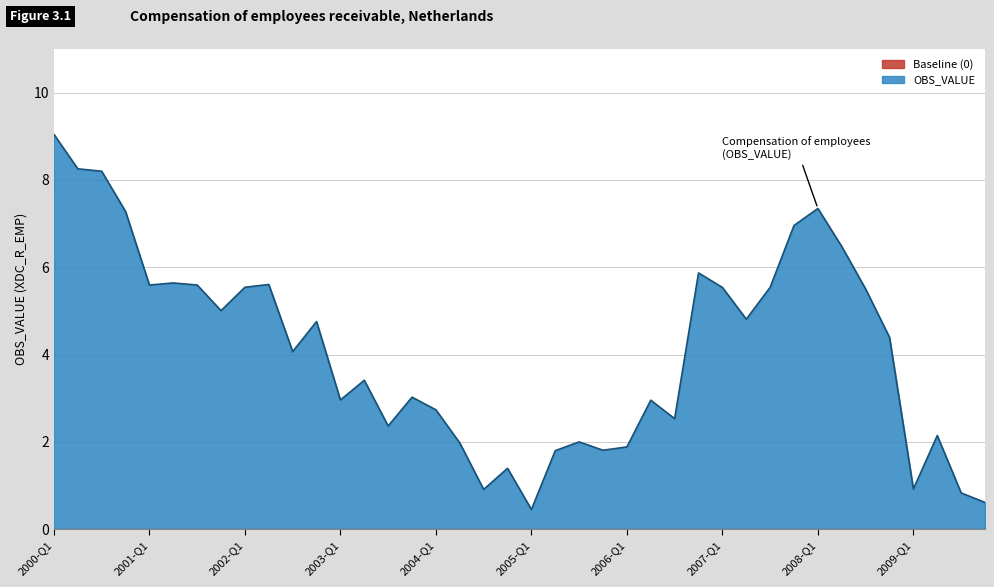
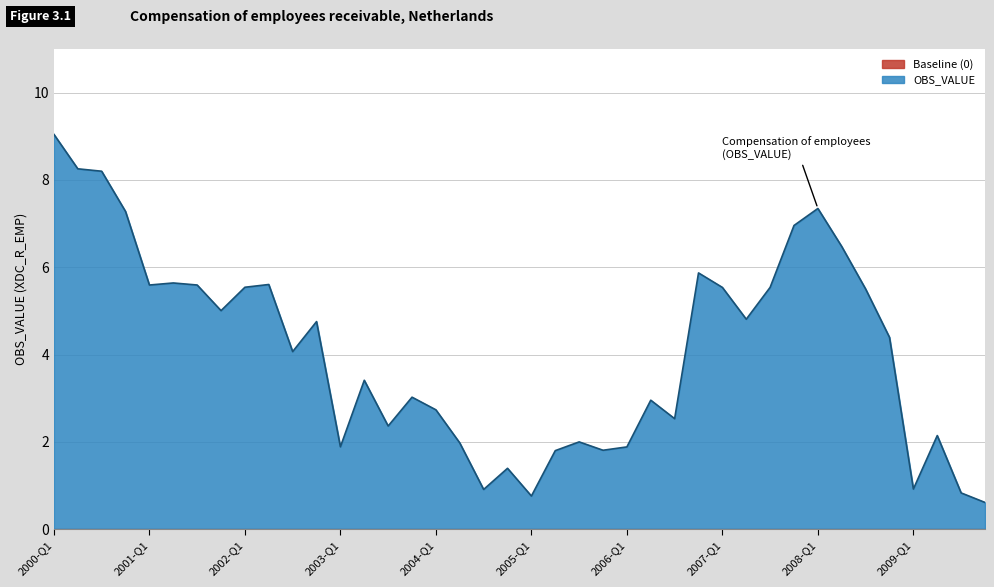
OBS_VALUE, 2003-Q1: 3.0 -> 1.9
OBS_VALUE, 2005-Q1: 0.5 -> 0.8
